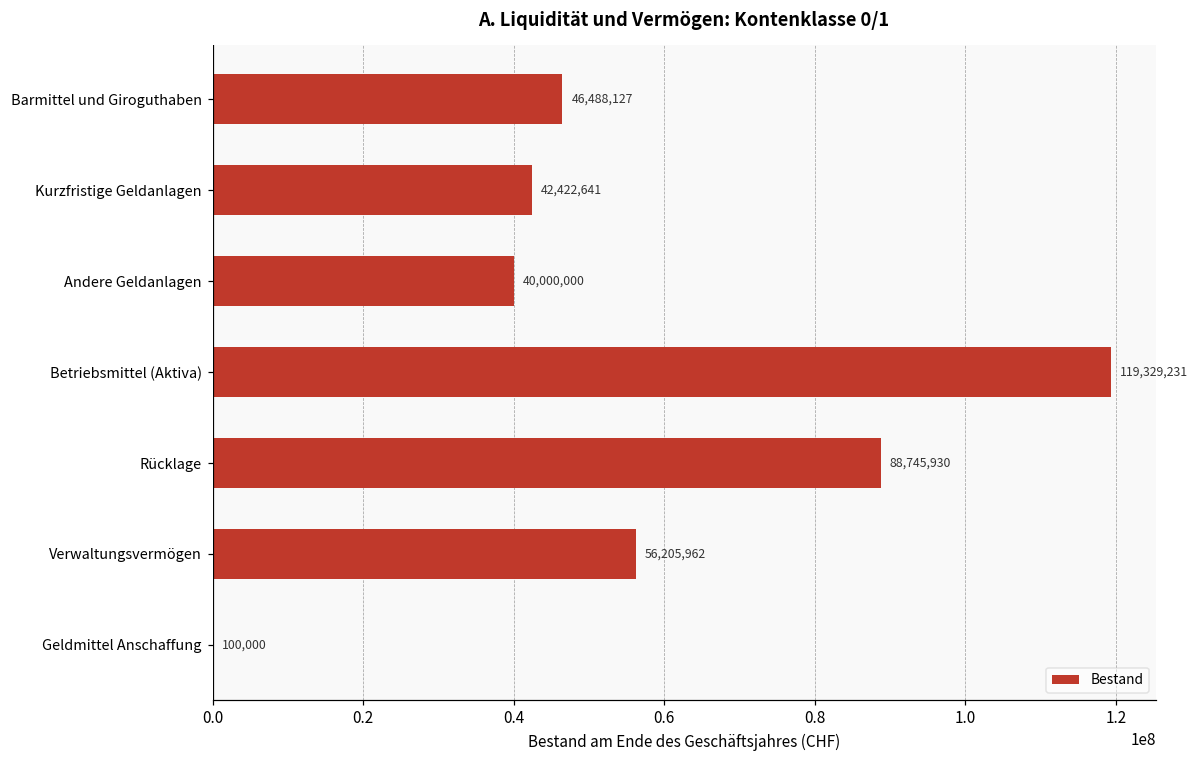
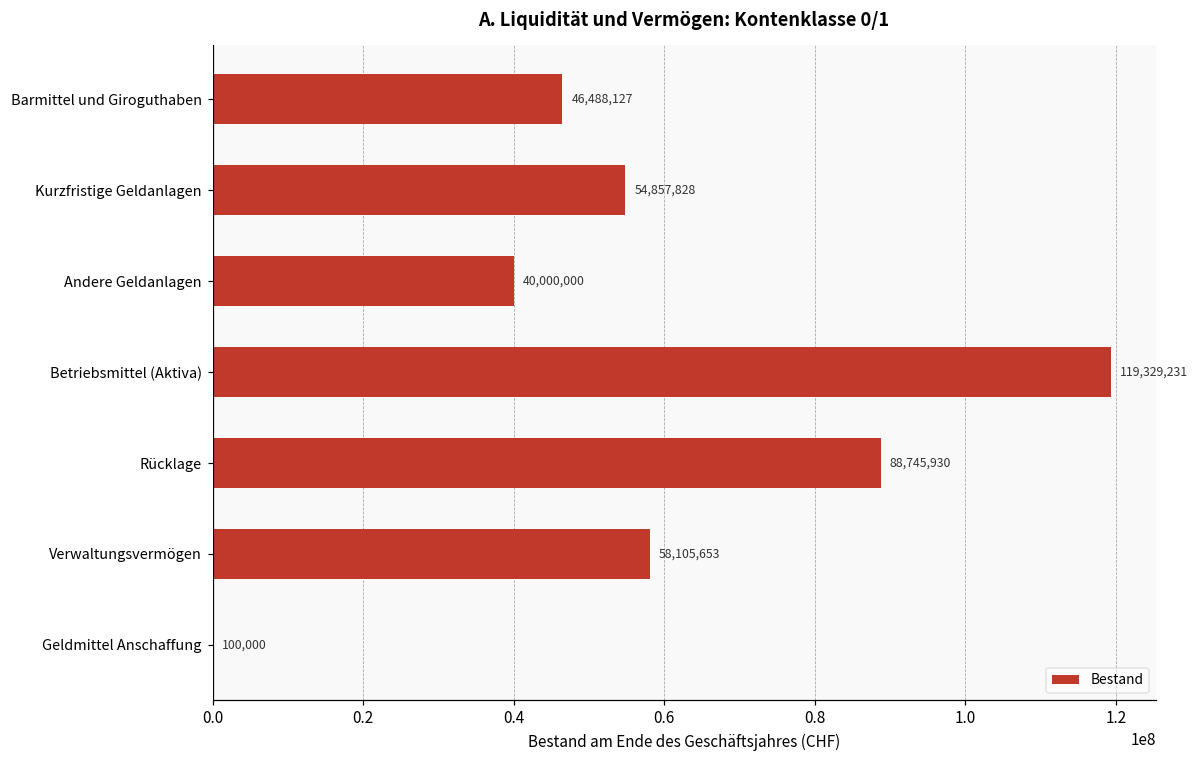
Kurzfristige Geldanlagen: 42,422,641 -> 54,857,828
Verwaltungsvermögen: 56,205,962 -> 58,105,653
